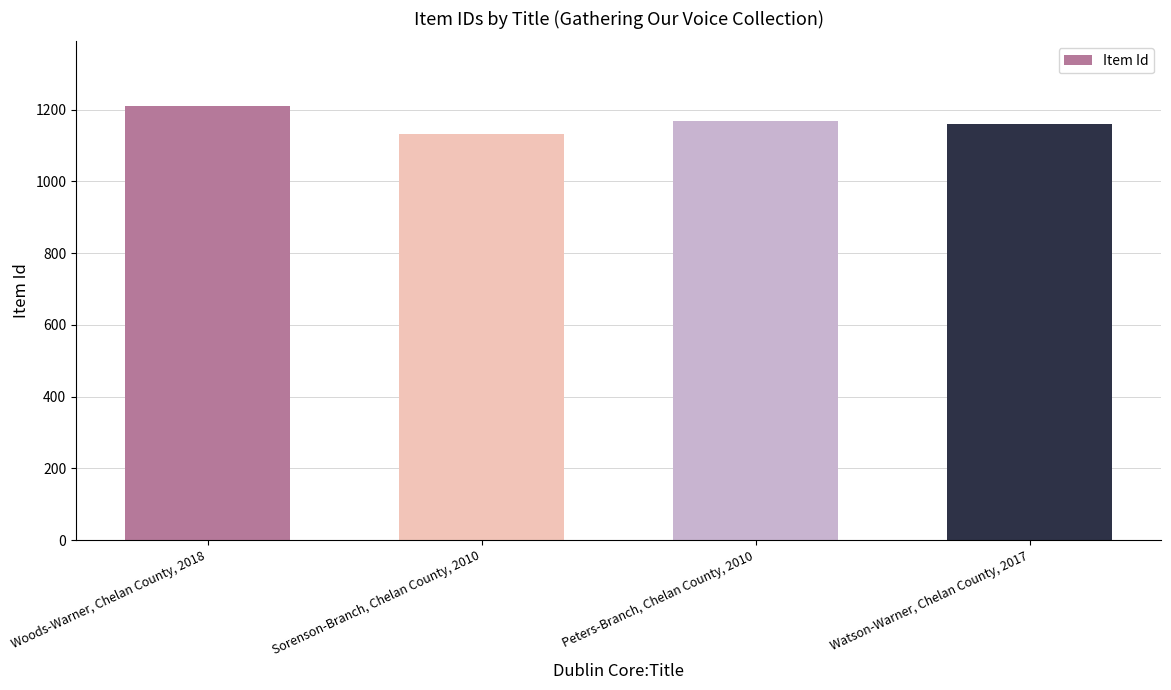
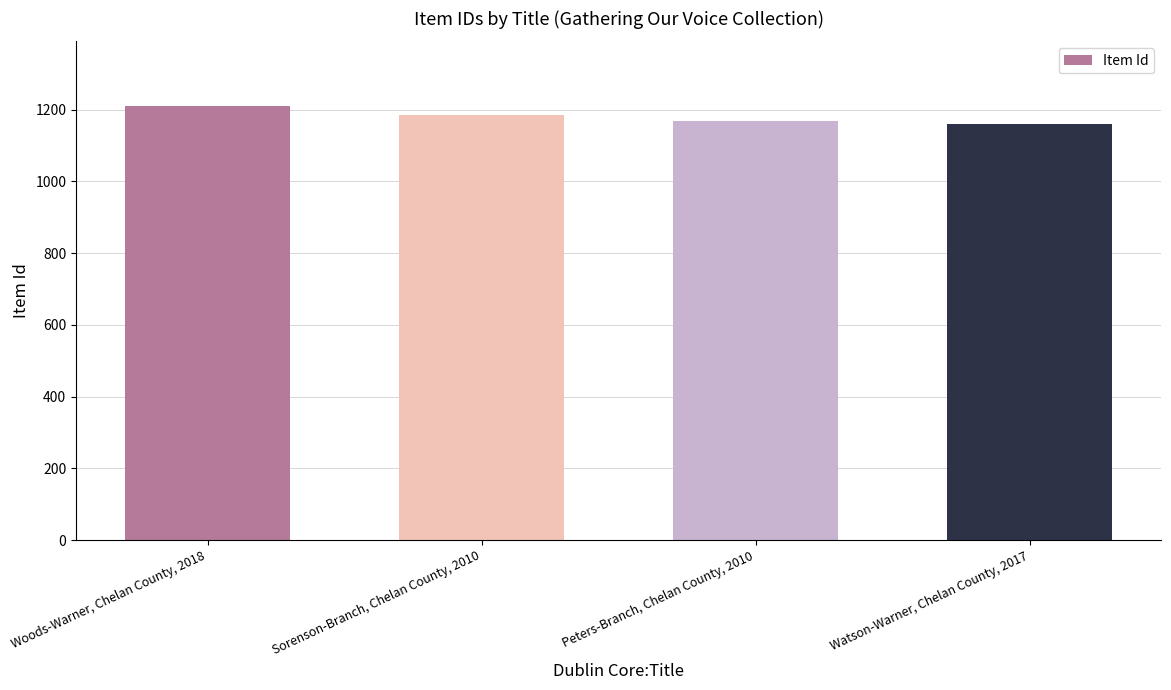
Sorenson-Branch, Chelan County, 2010: 1130 -> 1190
